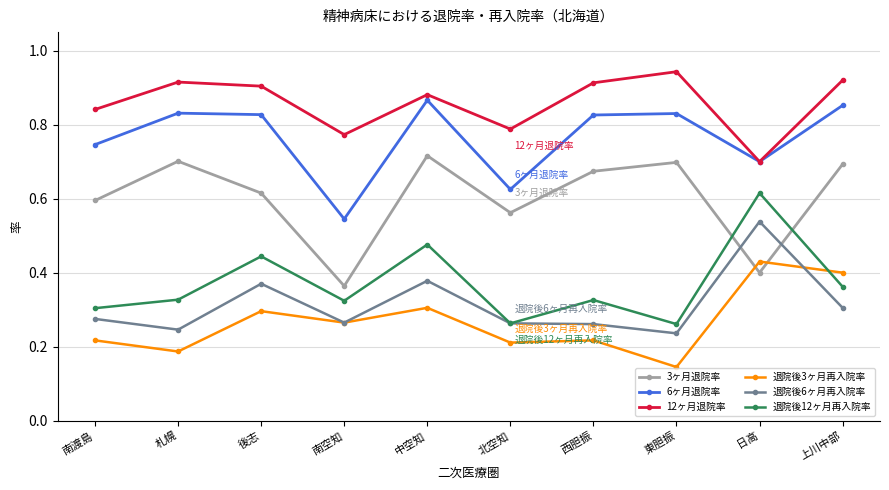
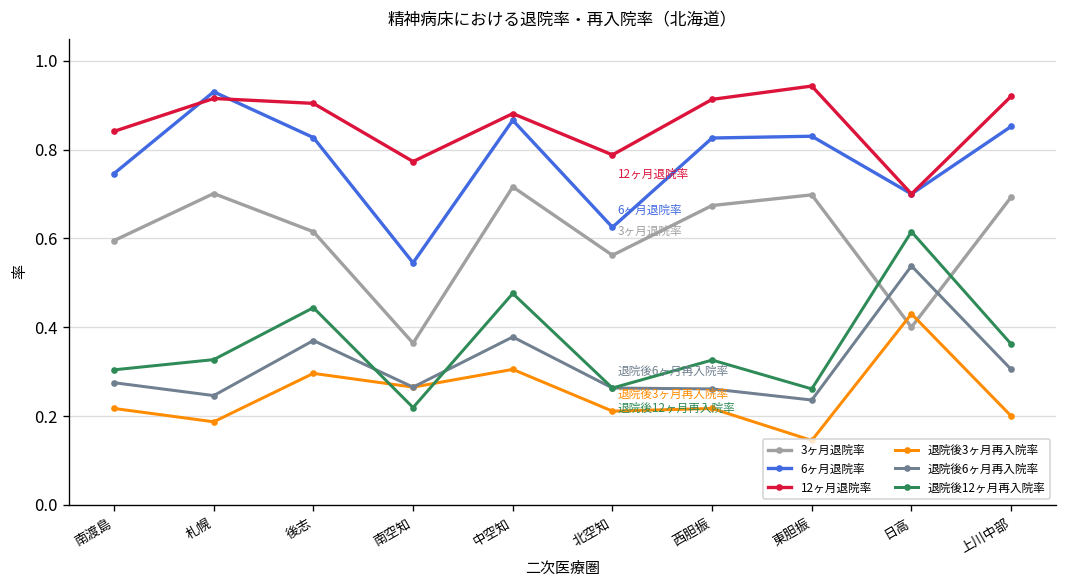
6ヶ月退院率, 札幌: 0.83 -> 0.93
退院後12ヶ月再入院率, 南空知: 0.32 -> 0.22
退院後3ヶ月再入院率, 上川中部: 0.4 -> 0.2
